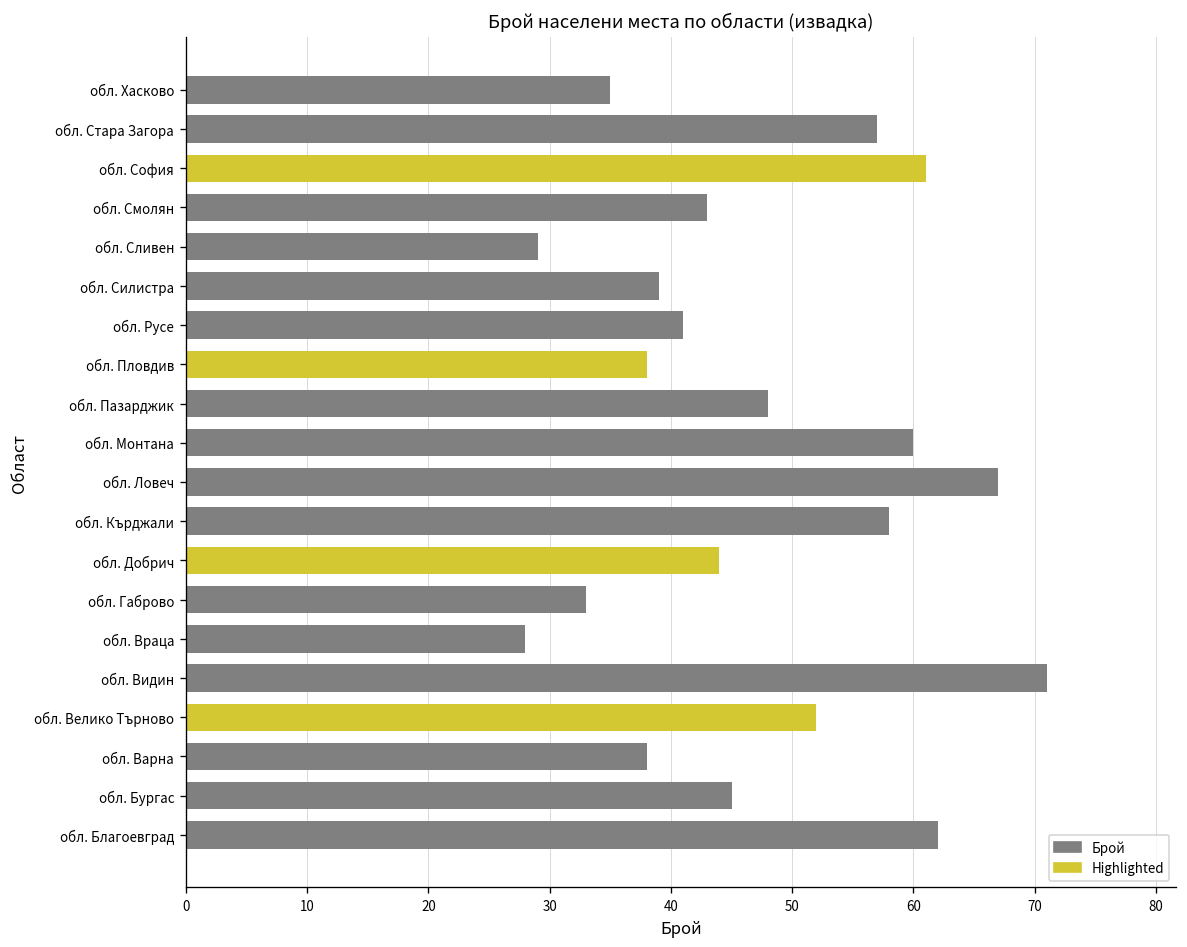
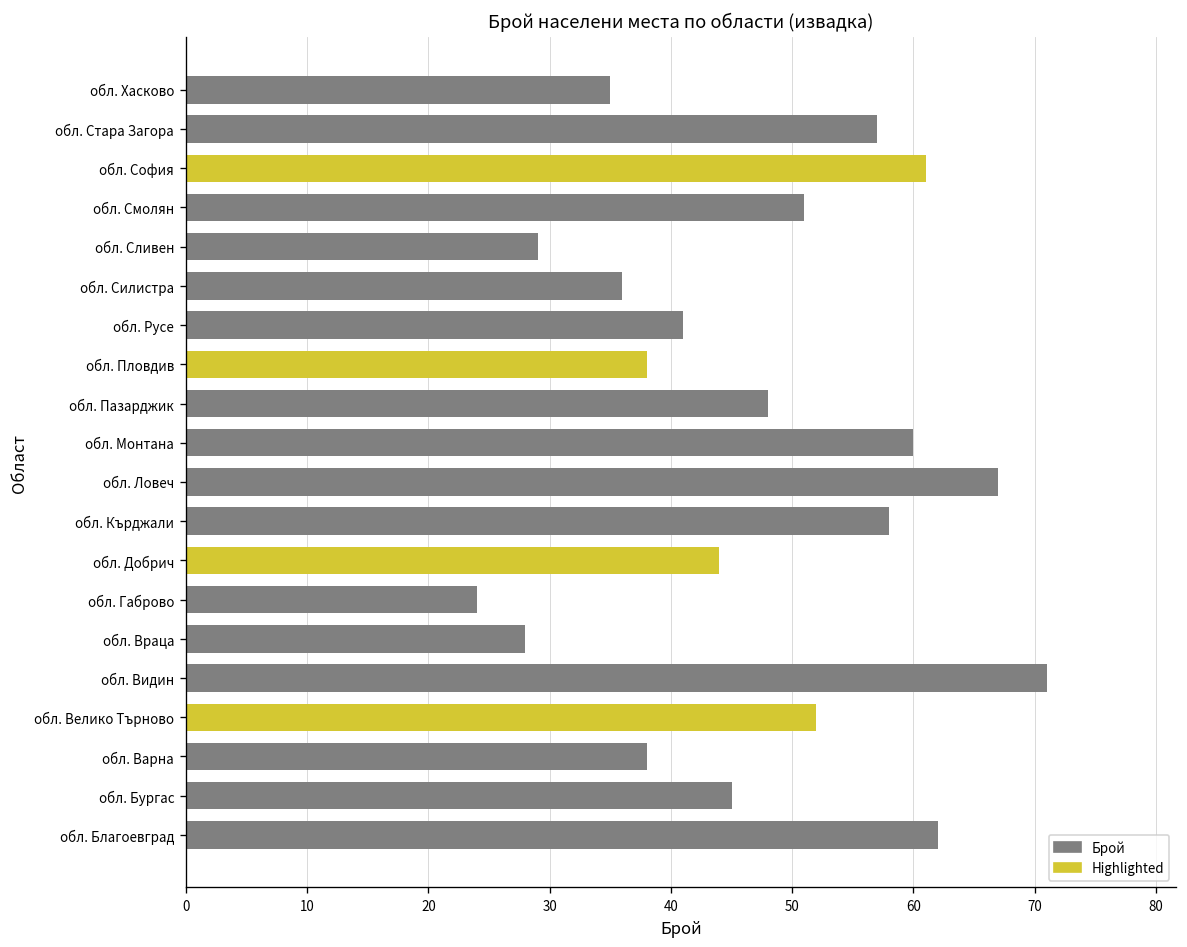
обл. Смолян: 43 -> 51
обл. Силистра: 39 -> 36
обл. Габрово: 33 -> 24
